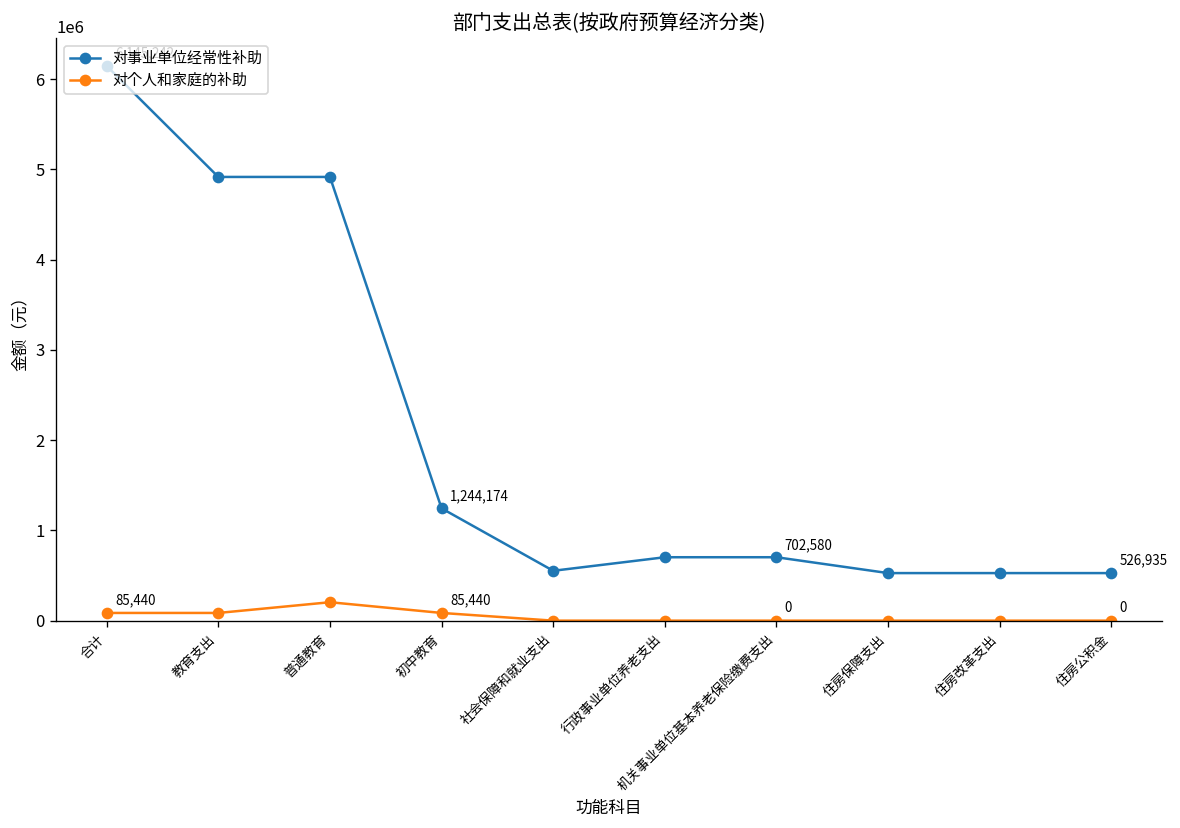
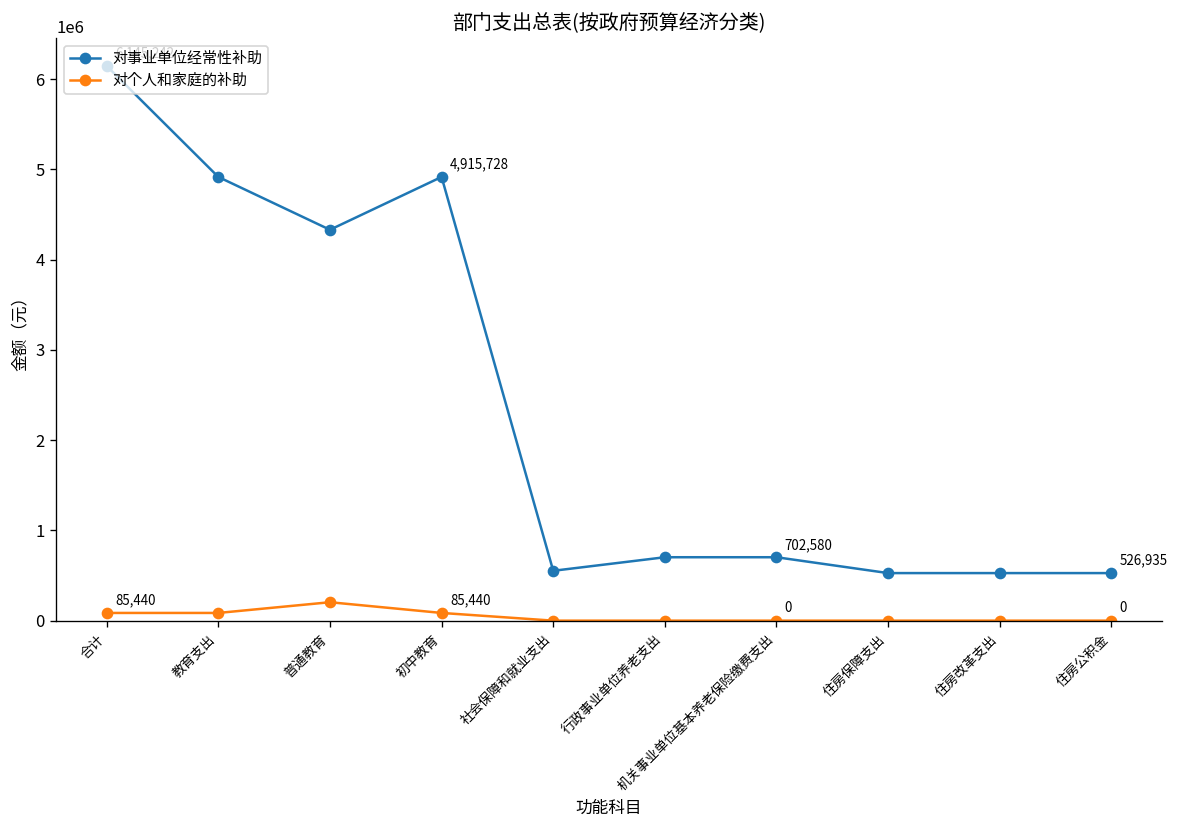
对事业单位经常性补助, 普通教育: 4900000 -> 4300000
对事业单位经常性补助, 初中教育: 1,244,174 -> 4,915,728
